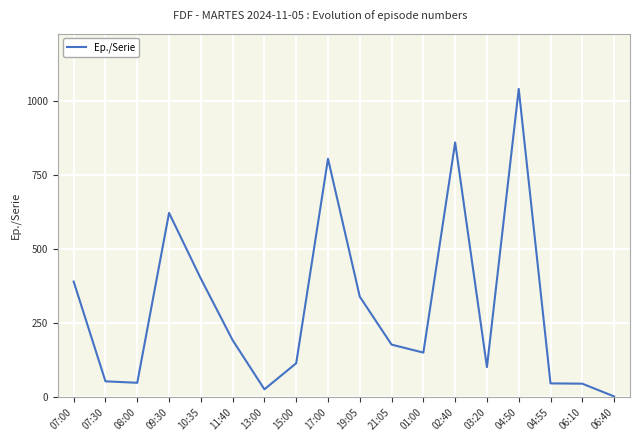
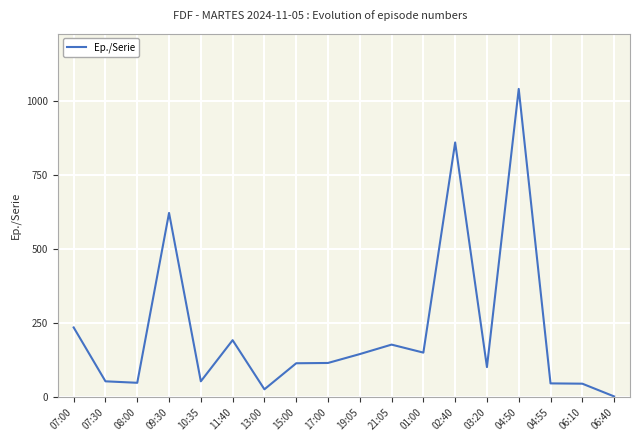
Ep./Serie, 07:00: 390 -> 230
Ep./Serie, 10:35: 400 -> 50
Ep./Serie, 17:00: 800 -> 110
Ep./Serie, 19:05: 340 -> 140
